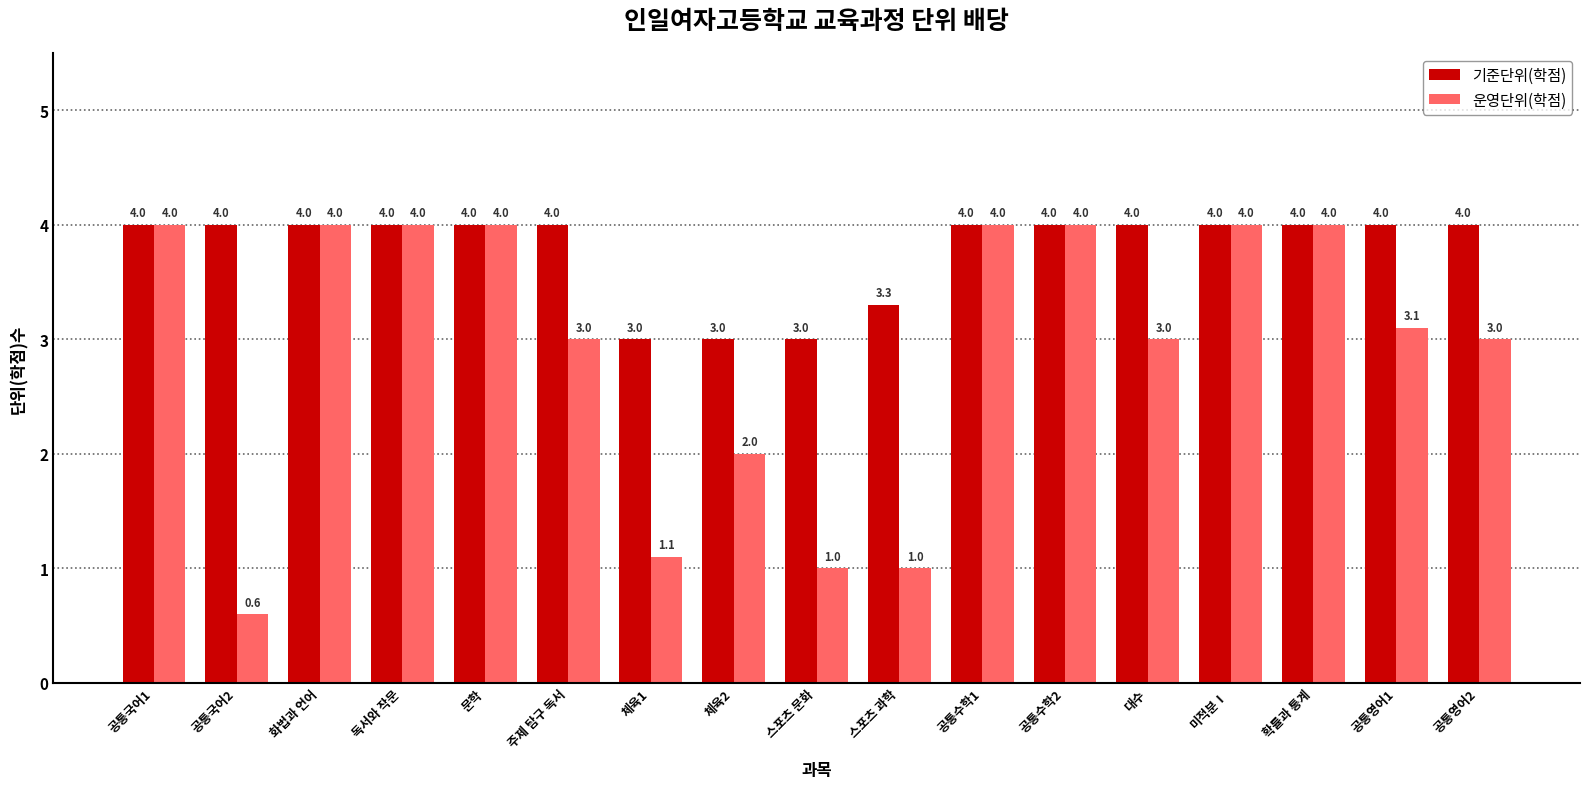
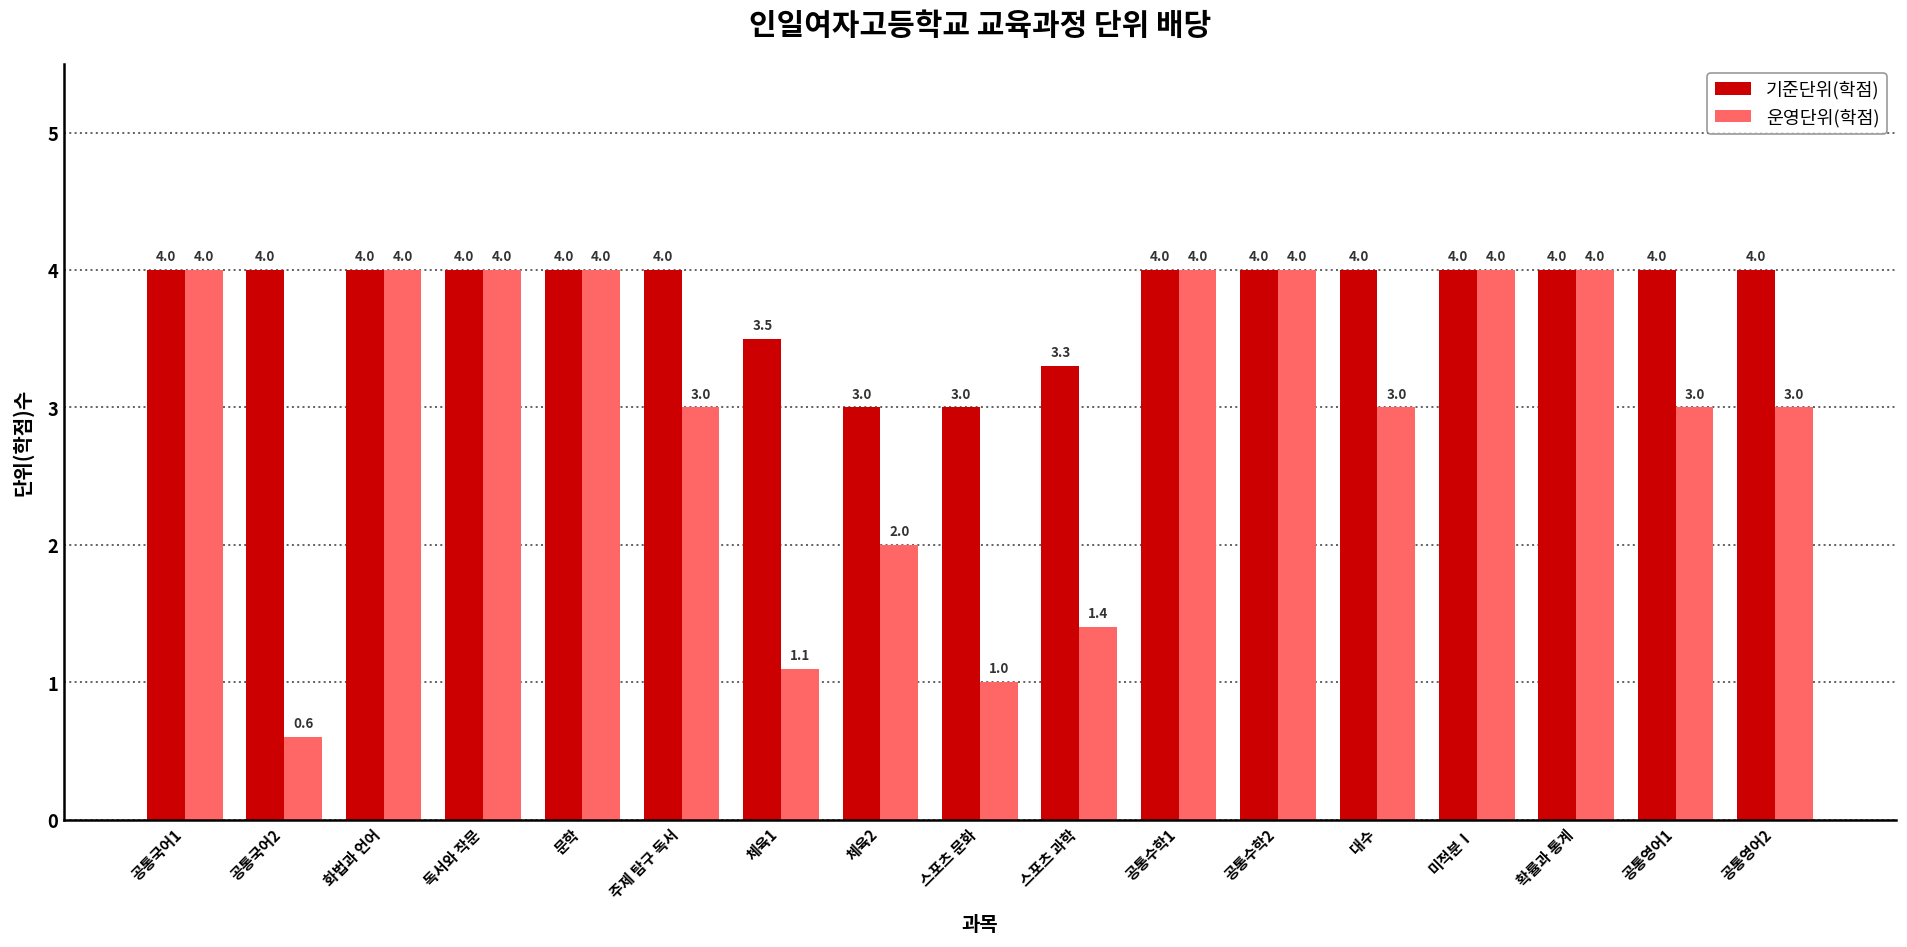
기준단위(학점), 체육1: 3.0 -> 3.5
운영단위(학점), 스포츠 과학: 1.0 -> 1.4
운영단위(학점), 공통영어1: 3.1 -> 3.0
